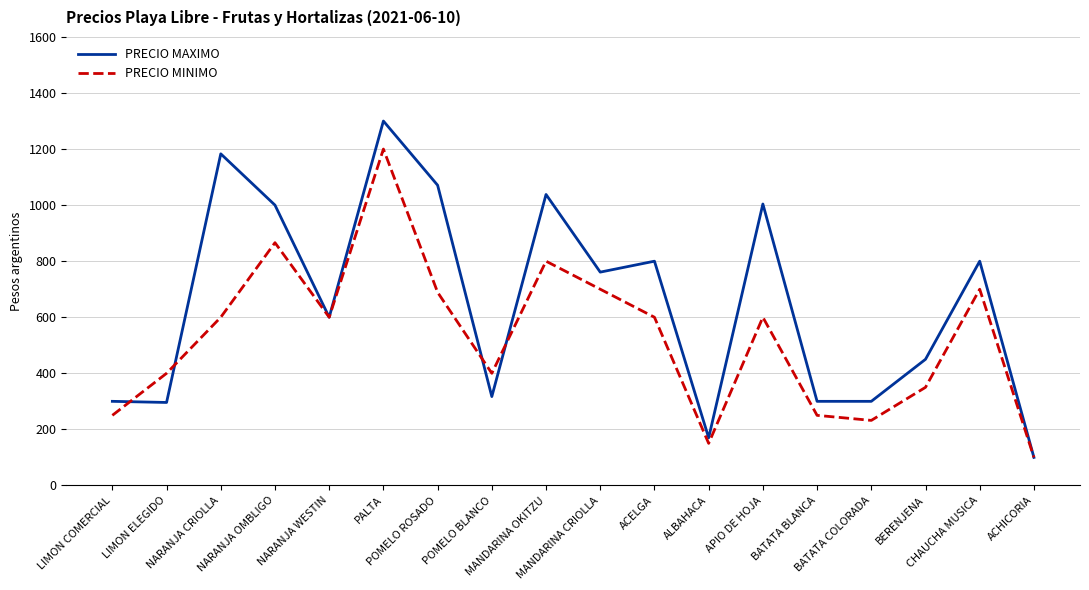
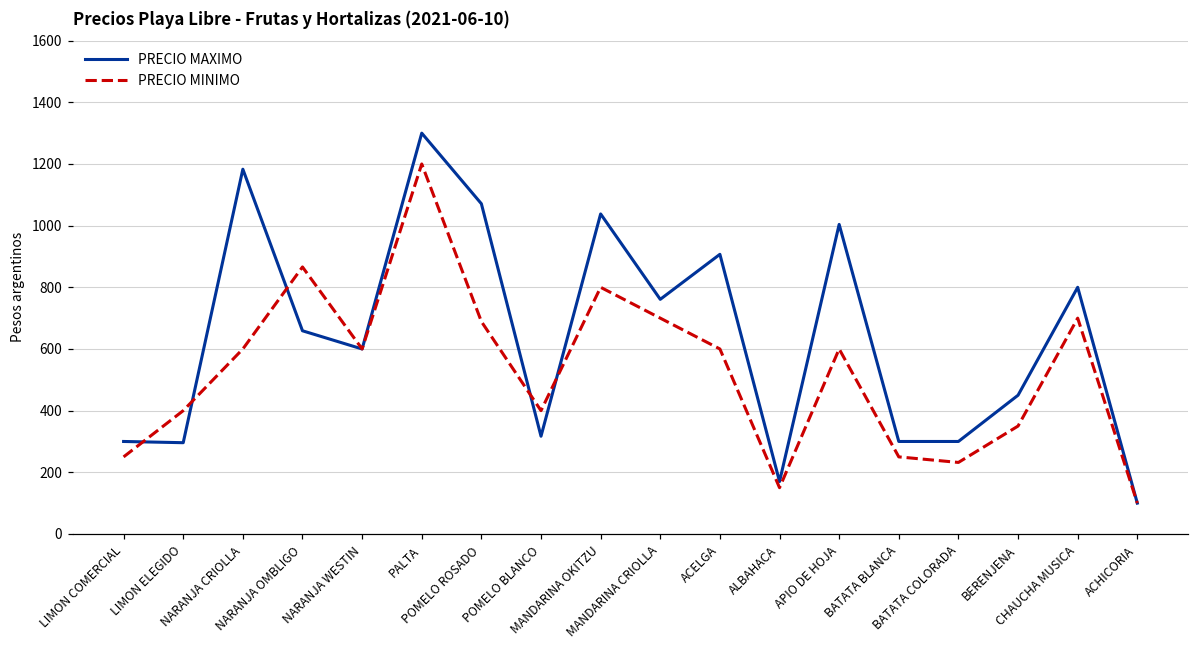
PRECIO MAXIMO, NARANJA OMBLIGO: 1000 -> 660
PRECIO MAXIMO, ACELGA: 800 -> 910
